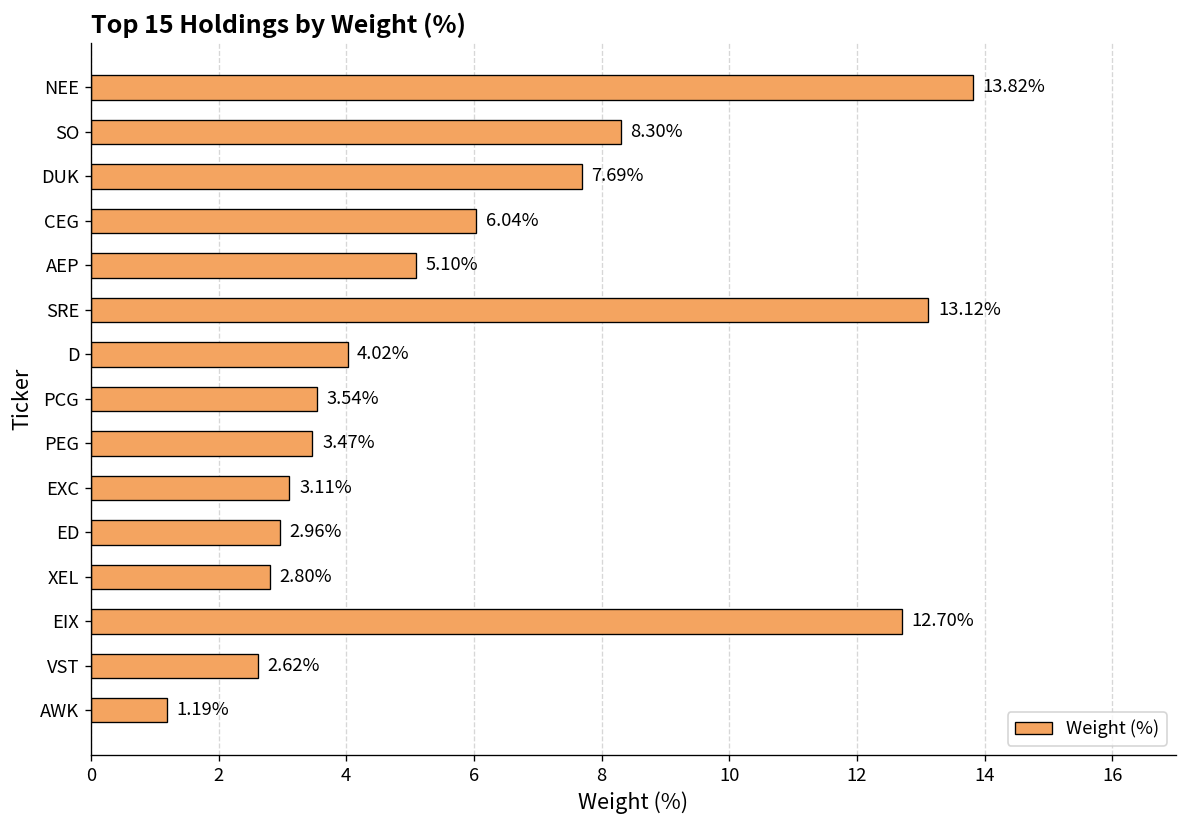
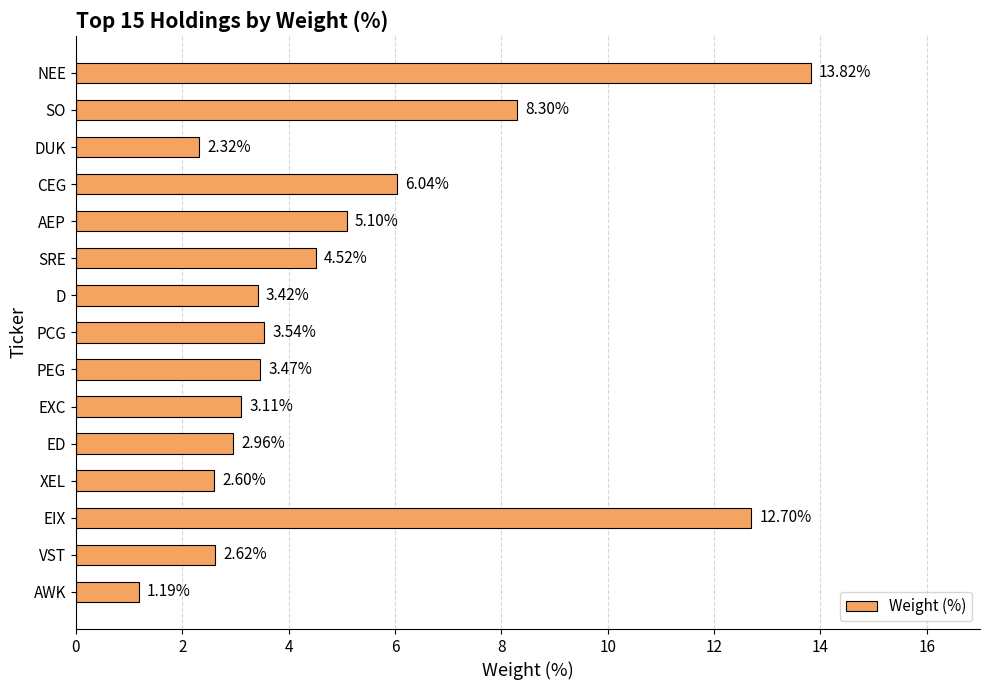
DUK: 7.69% -> 2.32%
SRE: 13.12% -> 4.52%
D: 4.02% -> 3.42%
XEL: 2.80% -> 2.60%
